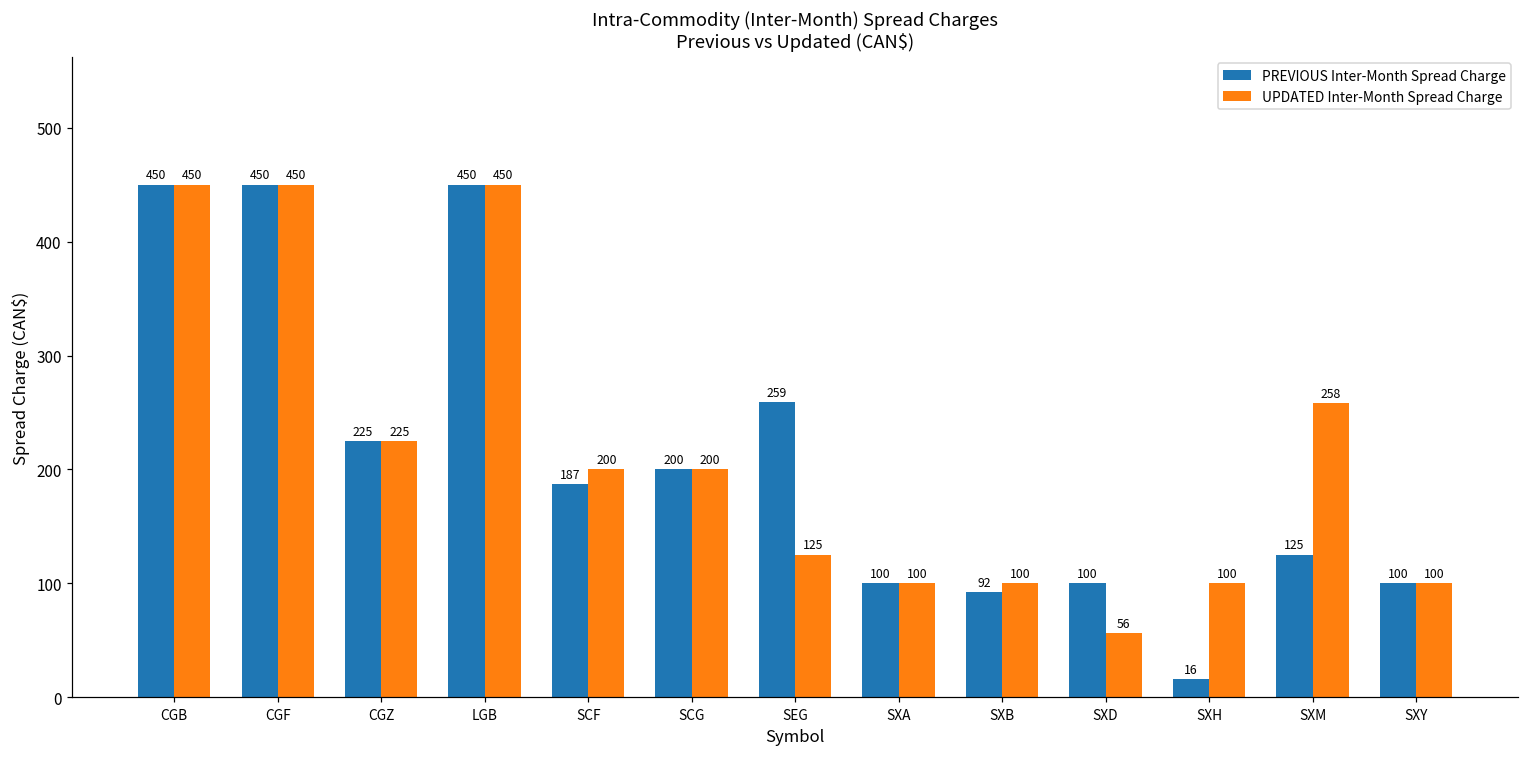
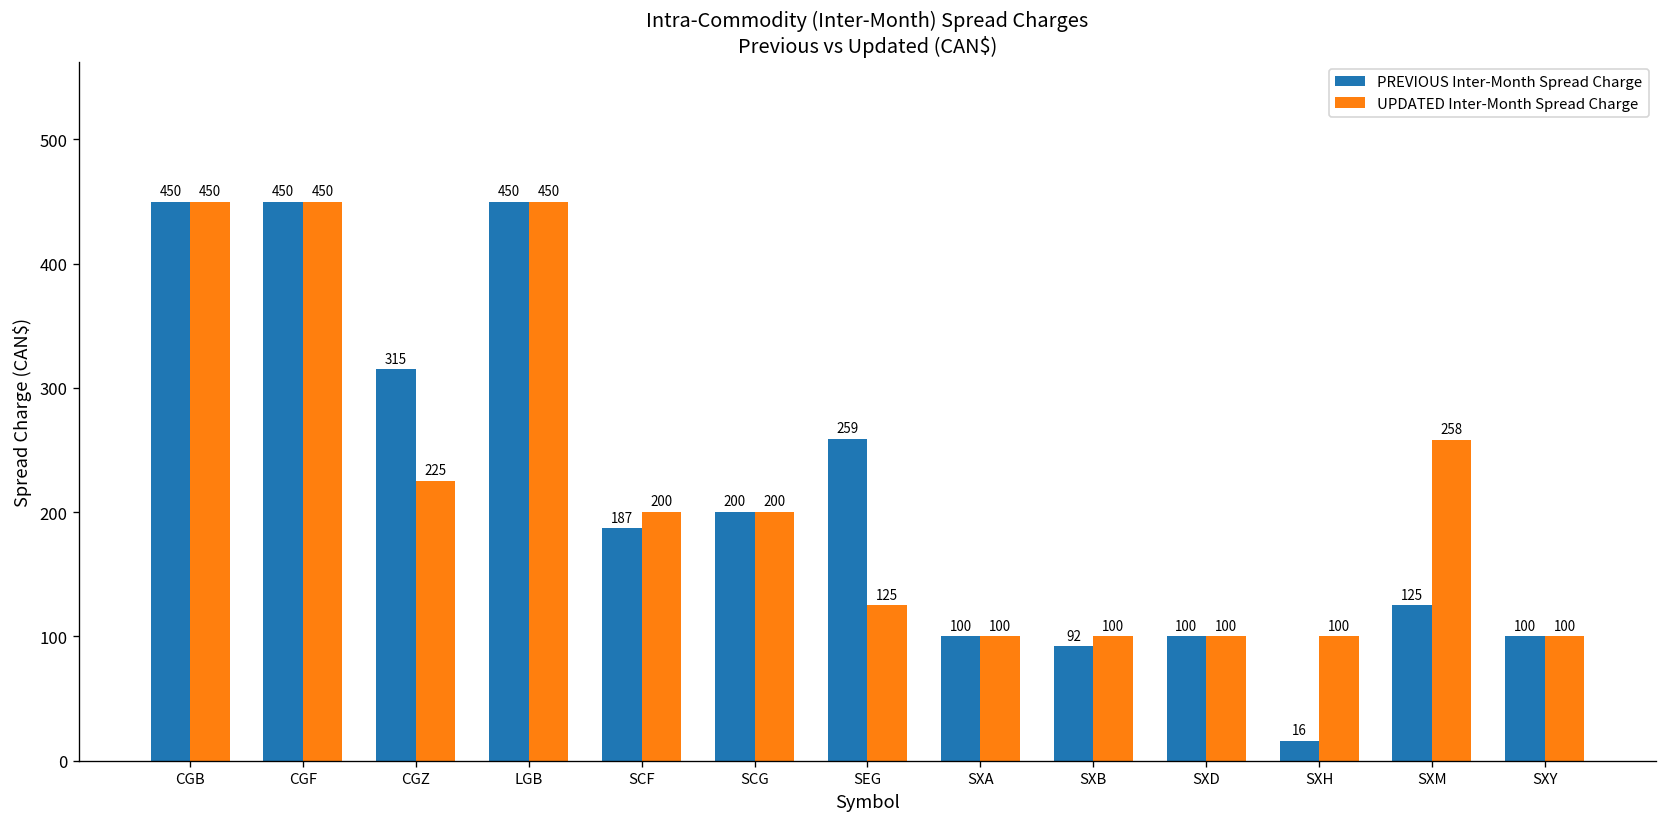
PREVIOUS Inter-Month Spread Charge, CGZ: 225 -> 315
UPDATED Inter-Month Spread Charge, SXD: 56 -> 100
